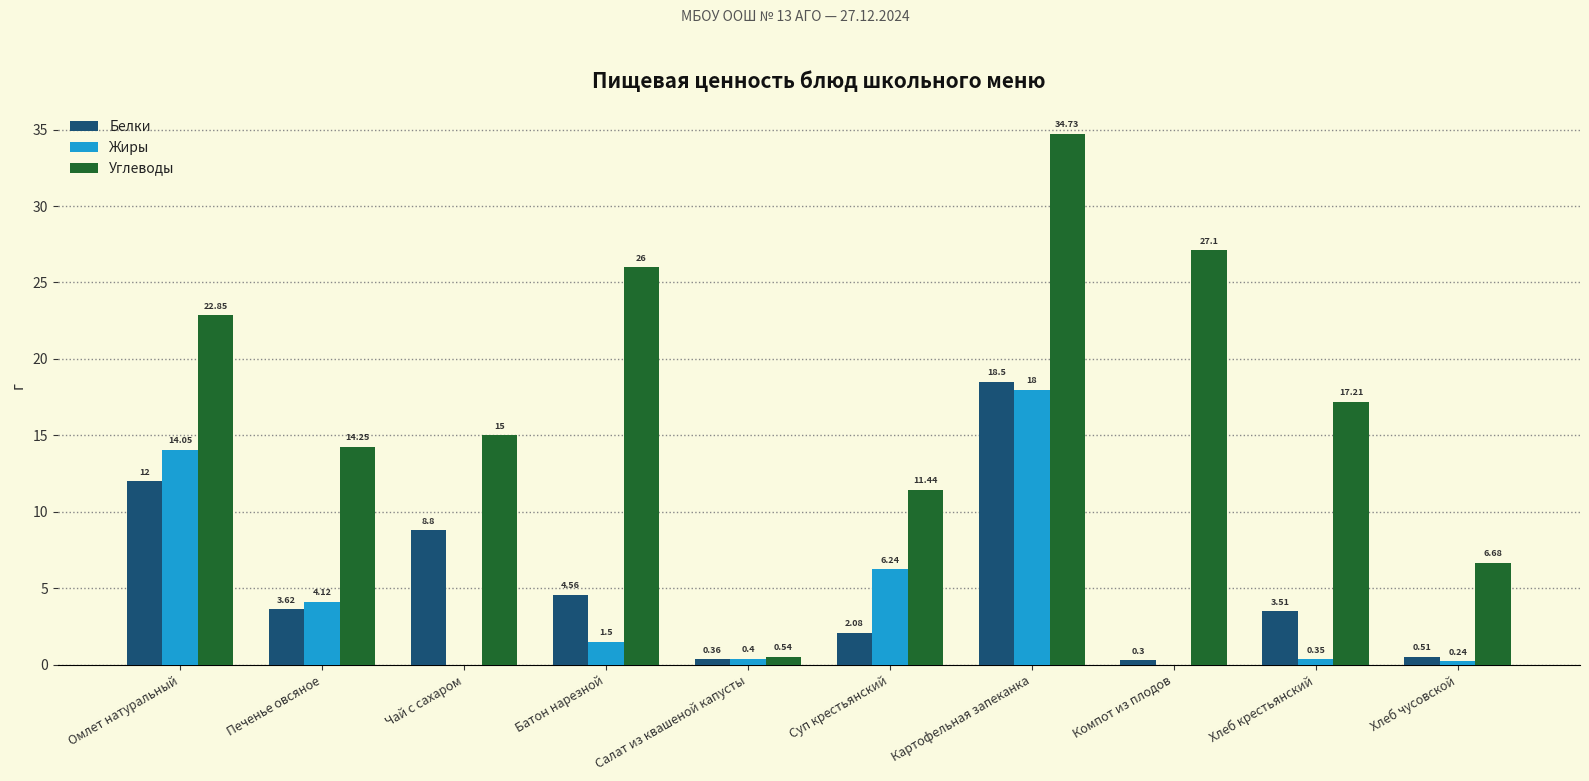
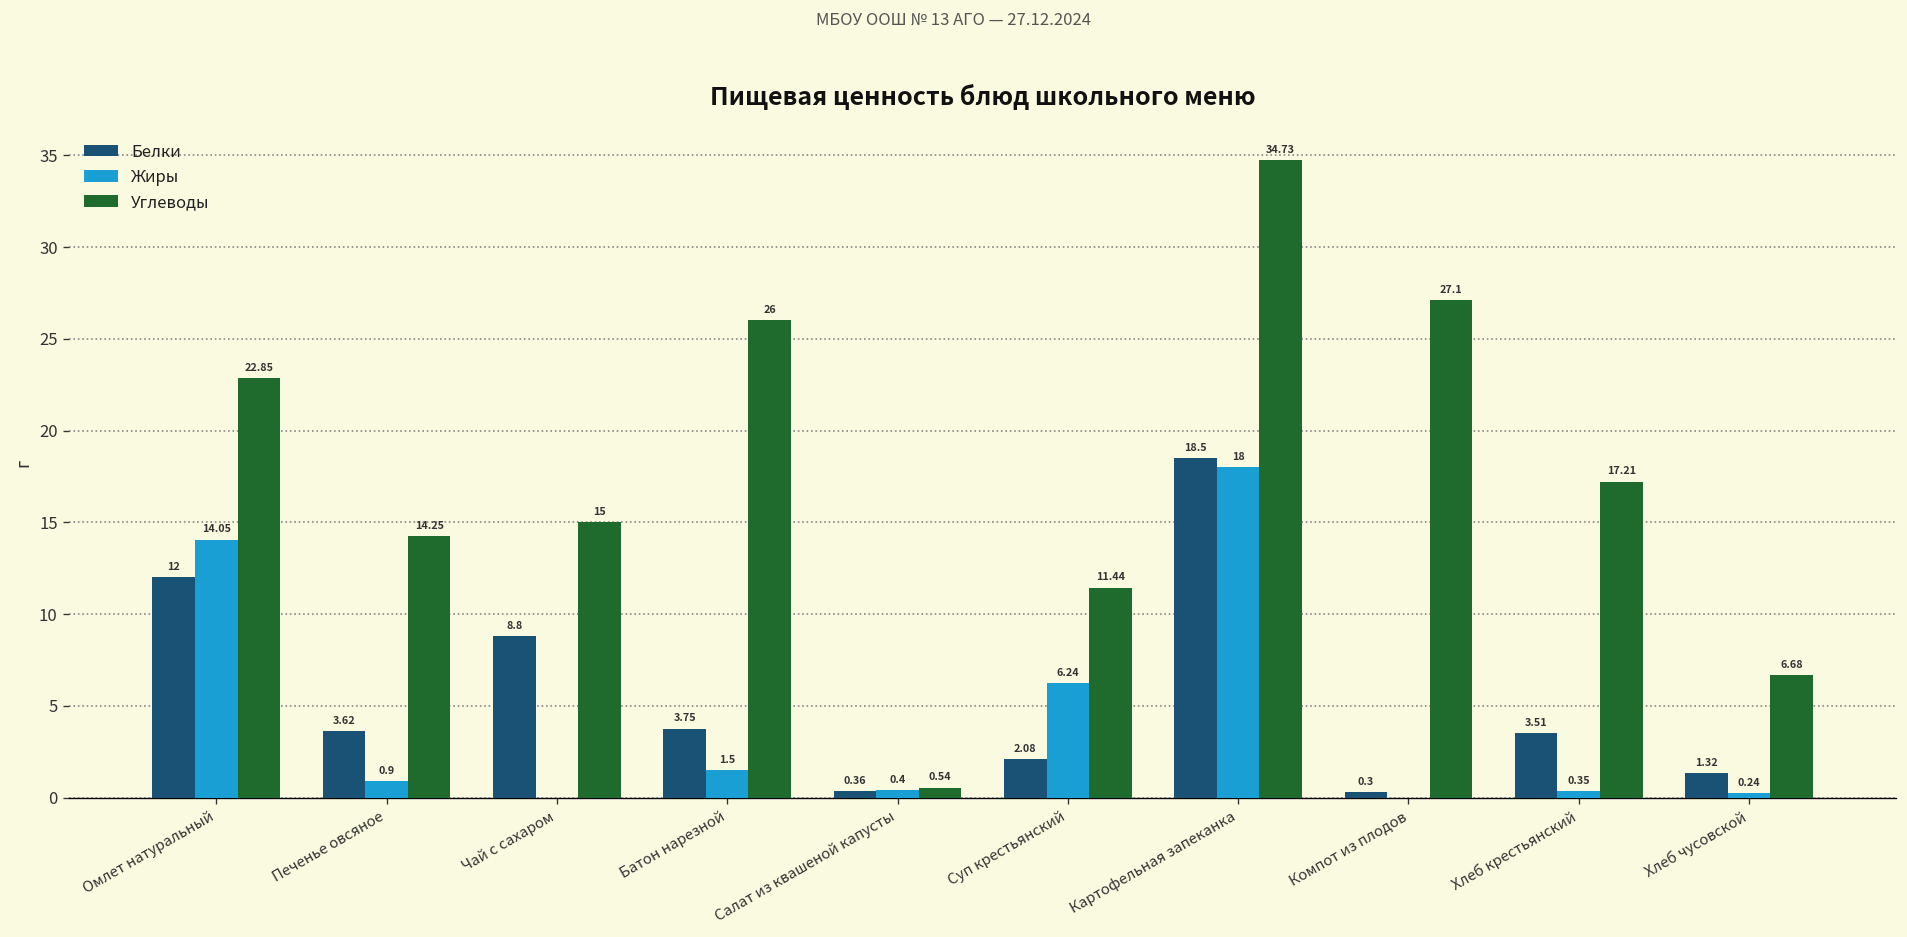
Жиры, Печенье овсяное: 4.12 -> 0.9
Белки, Батон нарезной: 4.56 -> 3.75
Белки, Хлеб чусовской: 0.51 -> 1.32
